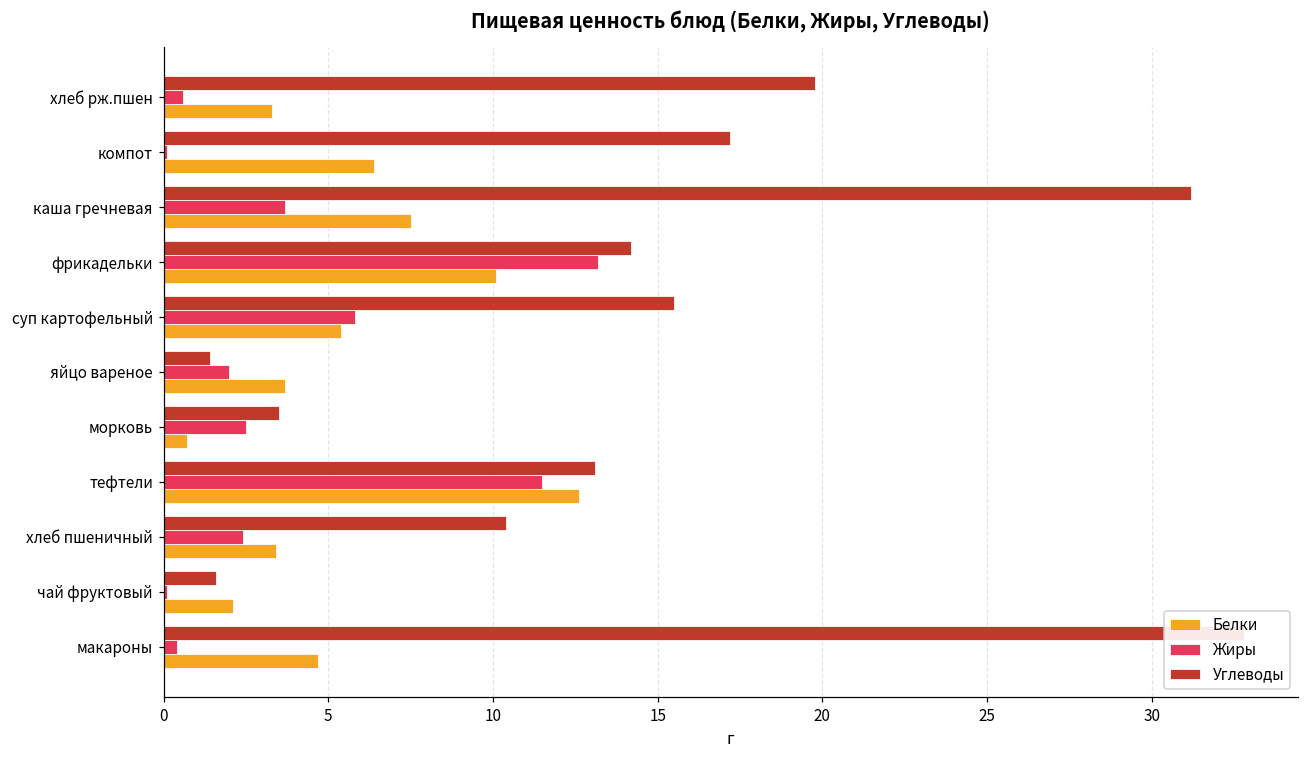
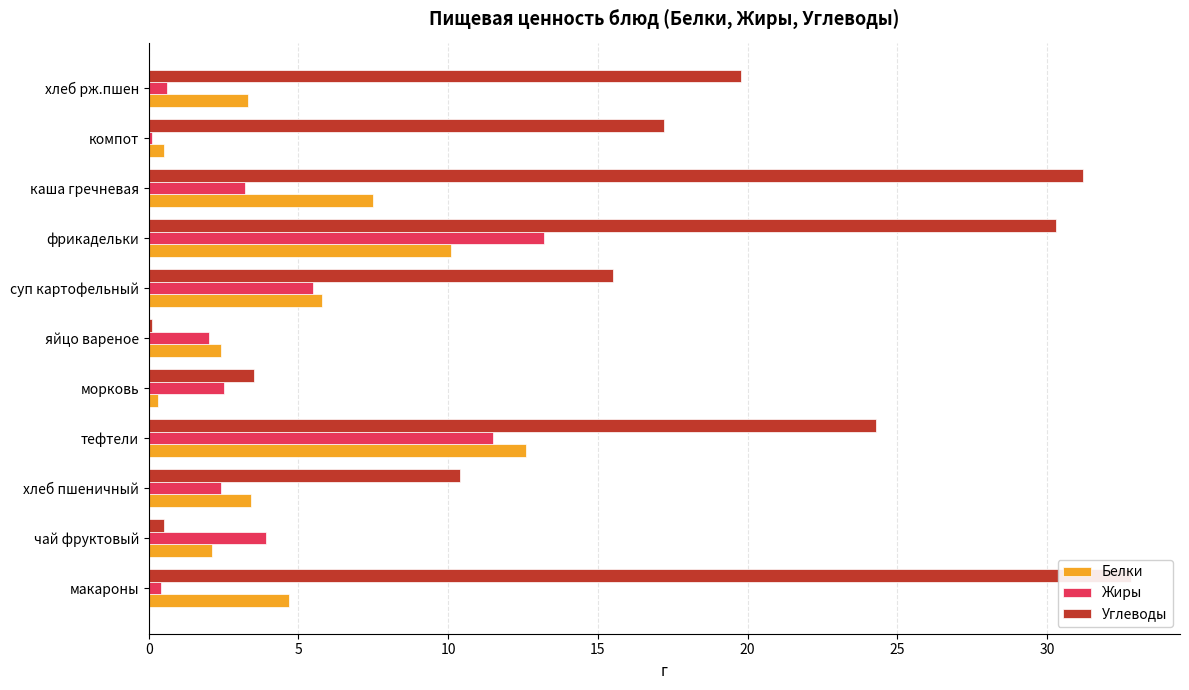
Белки, компот: 6.4 -> 0.5
Жиры, каша гречневая: 3.7 -> 3.2
Углеводы, фрикадельки: 14.2 -> 30.3
Жиры, суп картофельный: 5.8 -> 5.5
Белки, суп картофельный: 5.4 -> 5.8
Углеводы, яйцо вареное: 1.4 -> 0.1
Белки, яйцо вареное: 3.7 -> 2.4
Белки, морковь: 0.7 -> 0.3
Углеводы, тефтели: 13.1 -> 24.3
Углеводы, чай фруктовый: 1.6 -> 0.5
Жиры, чай фруктовый: 0.1 -> 3.9
